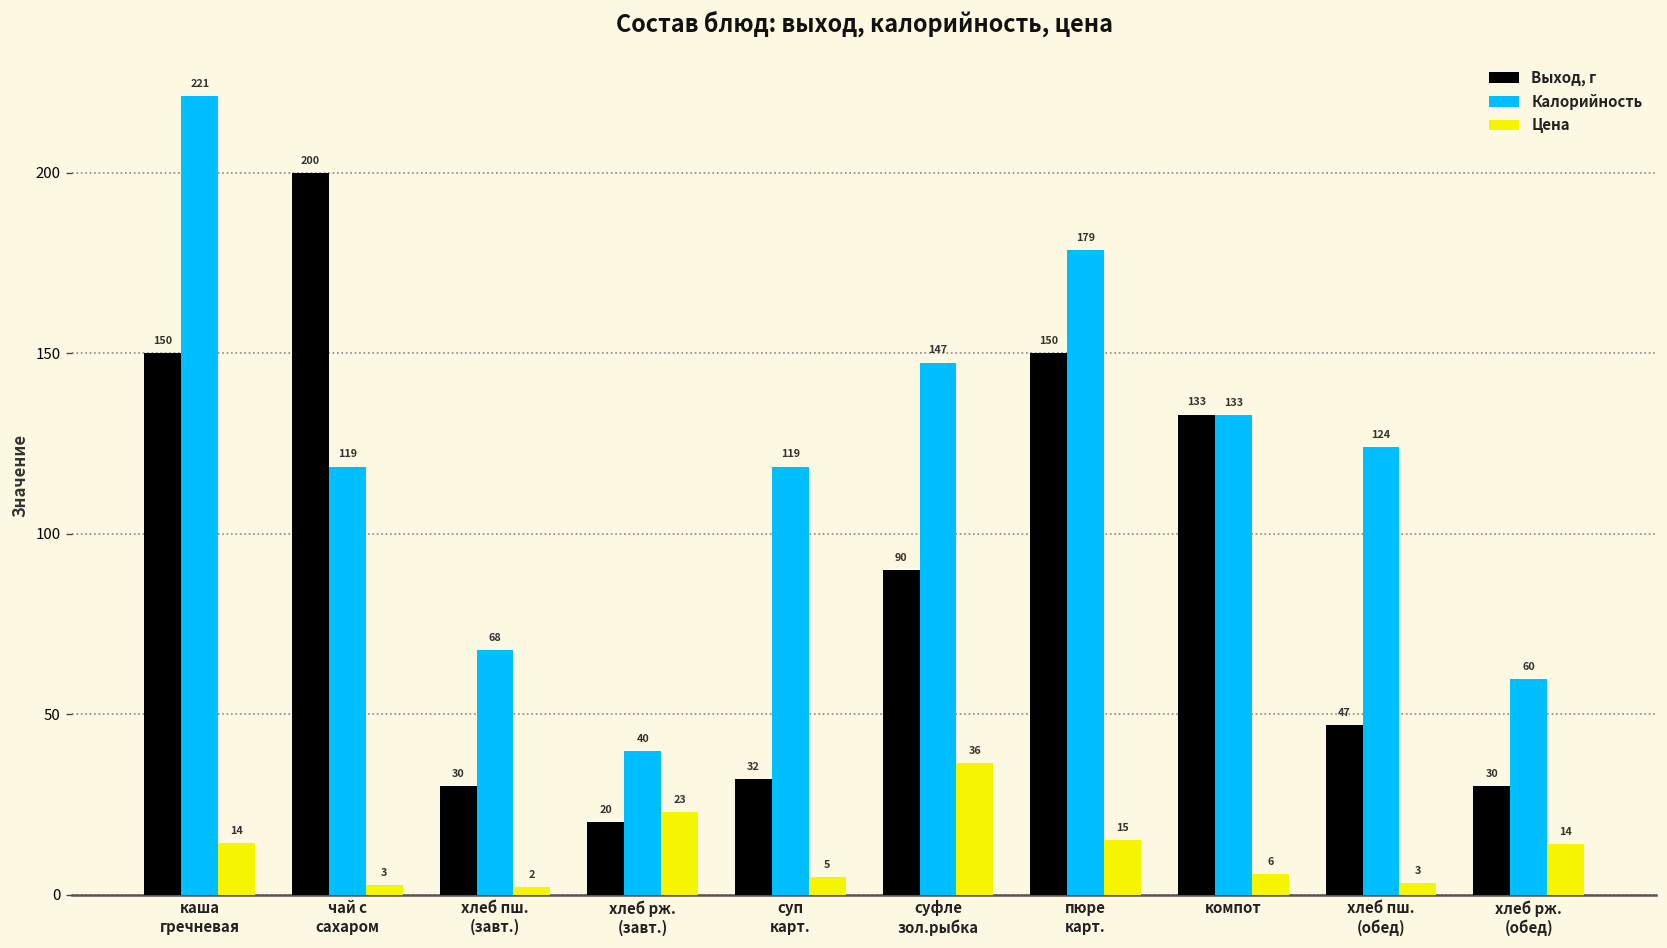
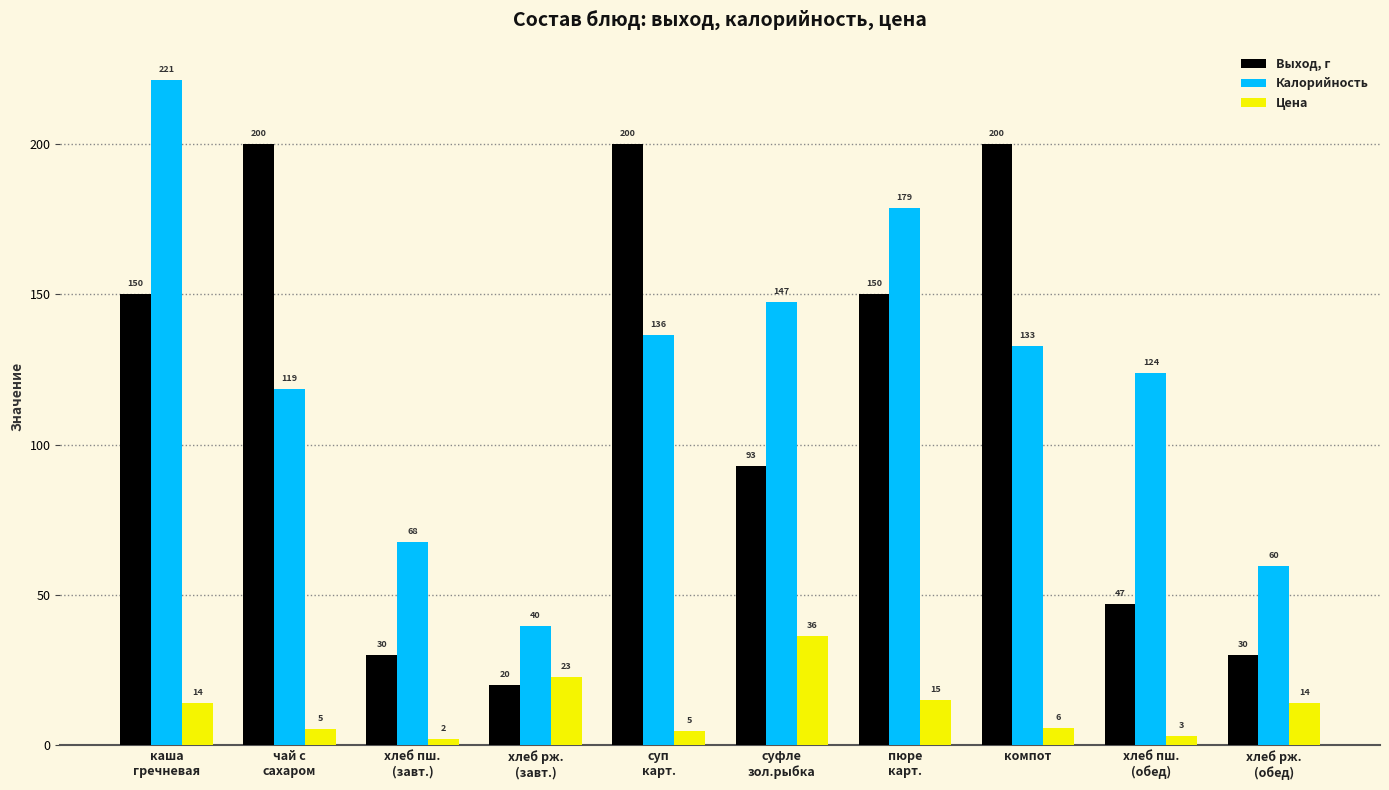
Цена, чай с сахаром: 3 -> 5
Выход, г, суп карт.: 32 -> 200
Калорийность, суп карт.: 119 -> 136
Выход, г, суфле зол.рыбка: 90 -> 93
Выход, г, компот: 133 -> 200
